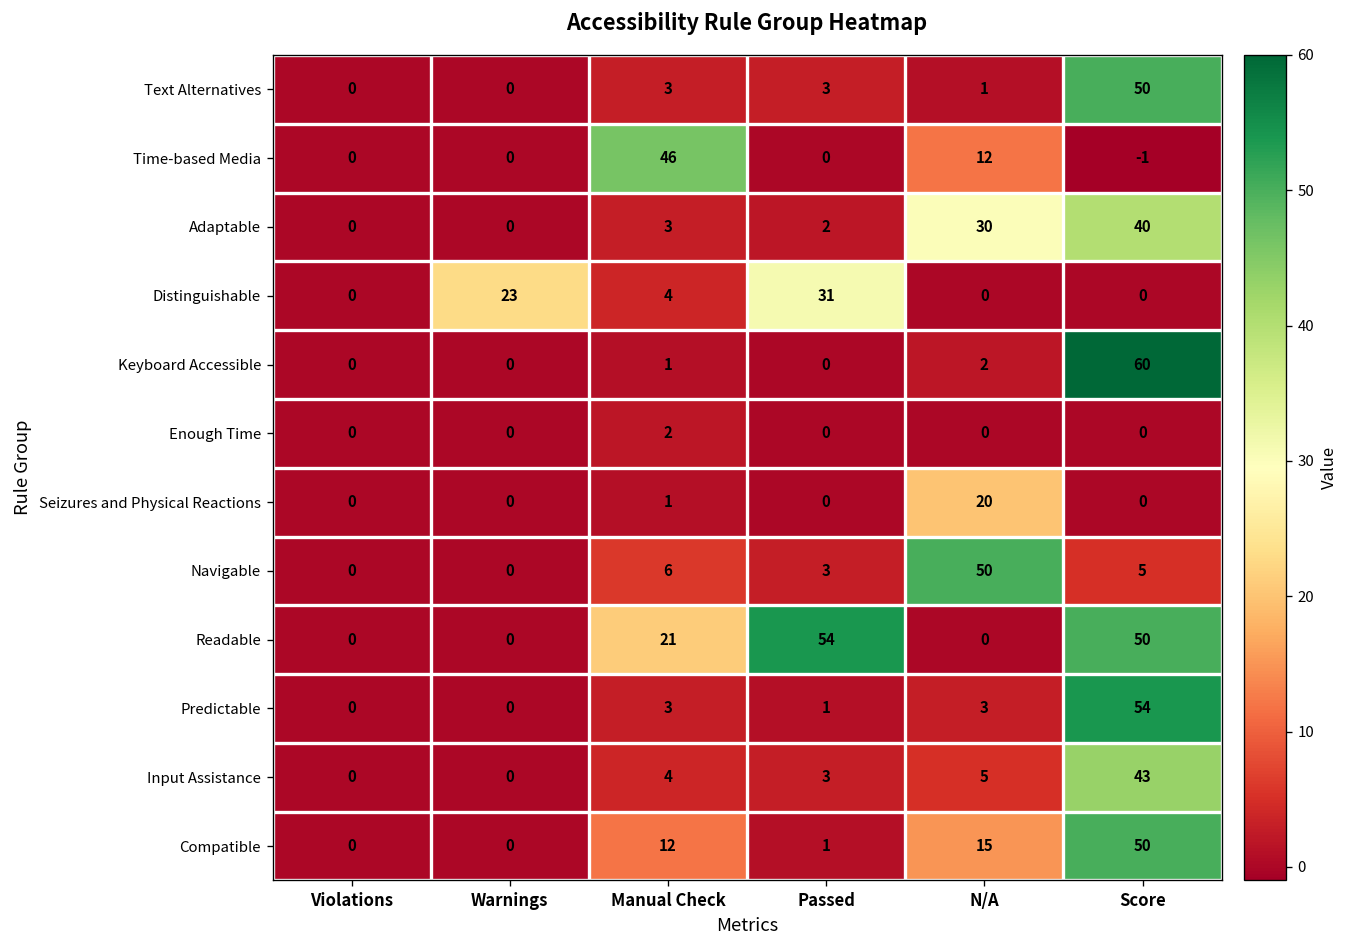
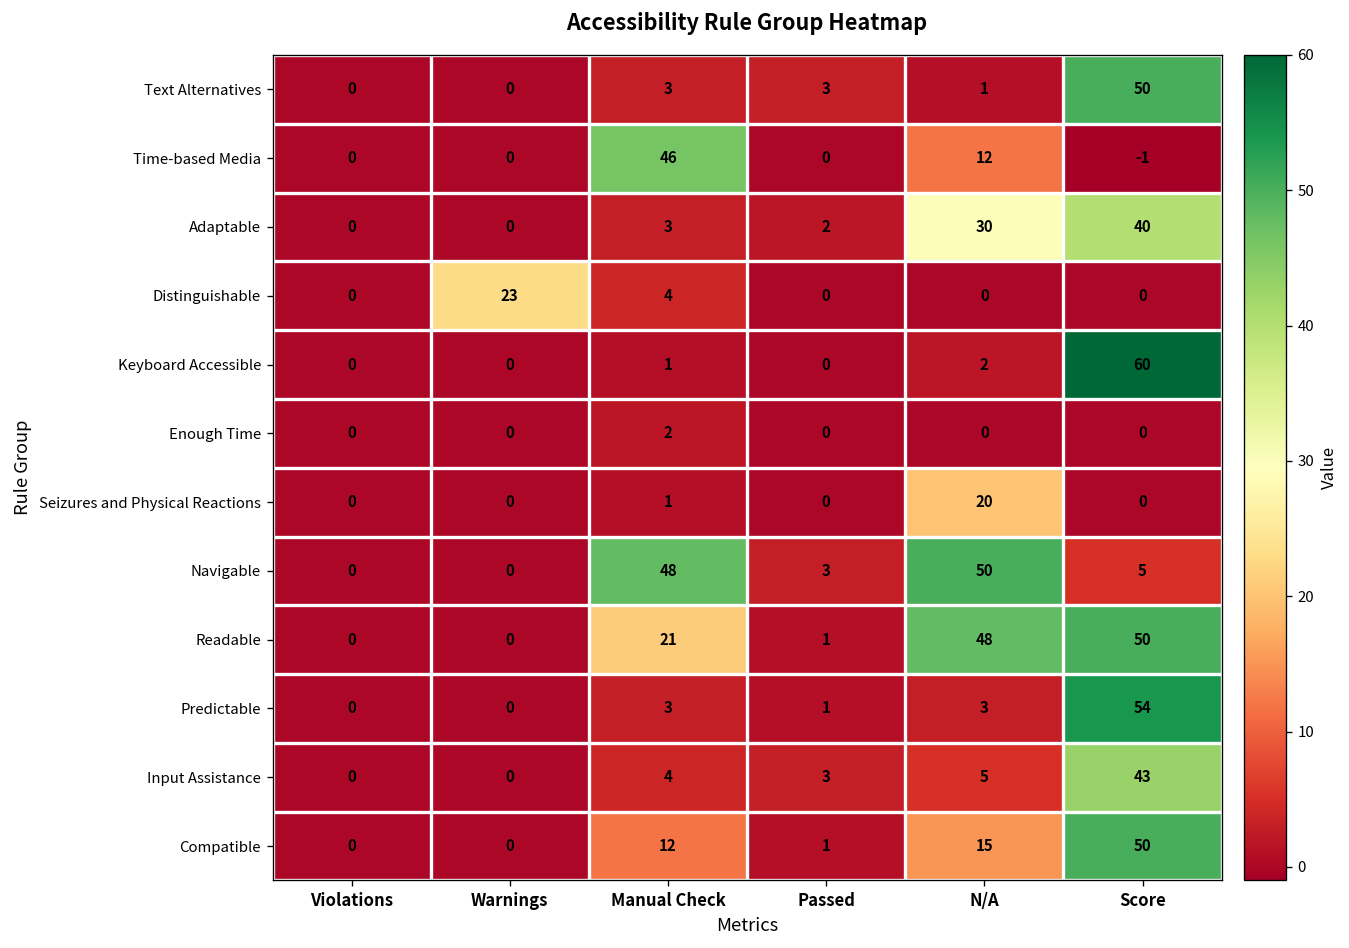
Distinguishable, Passed: 31 -> 0
Navigable, Manual Check: 6 -> 48
Readable, Passed: 54 -> 1
Readable, N/A: 0 -> 48
